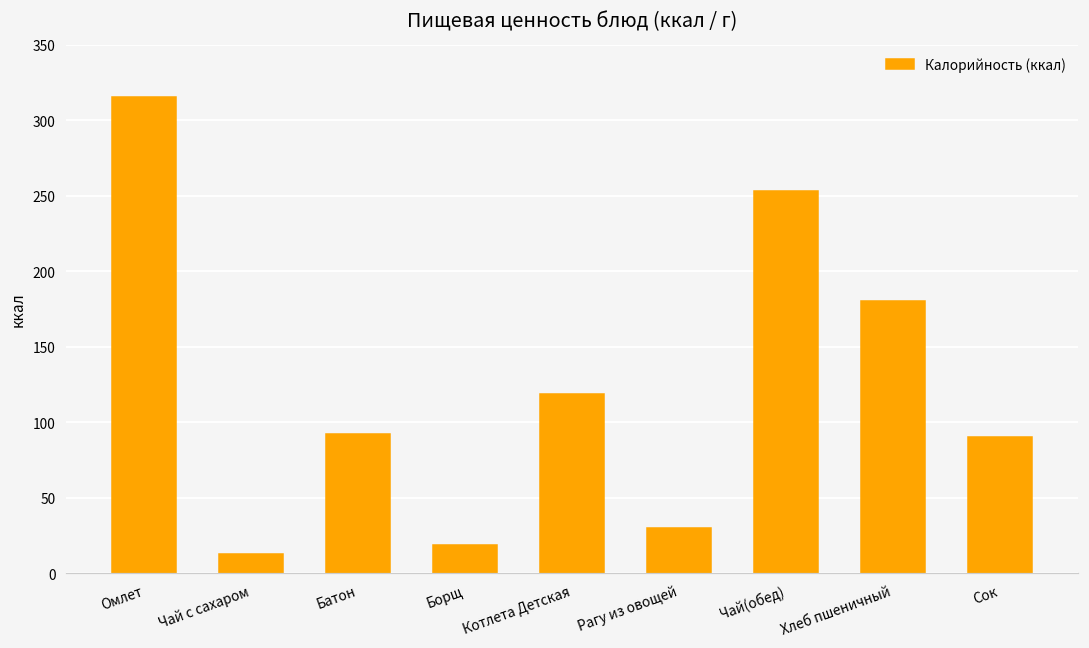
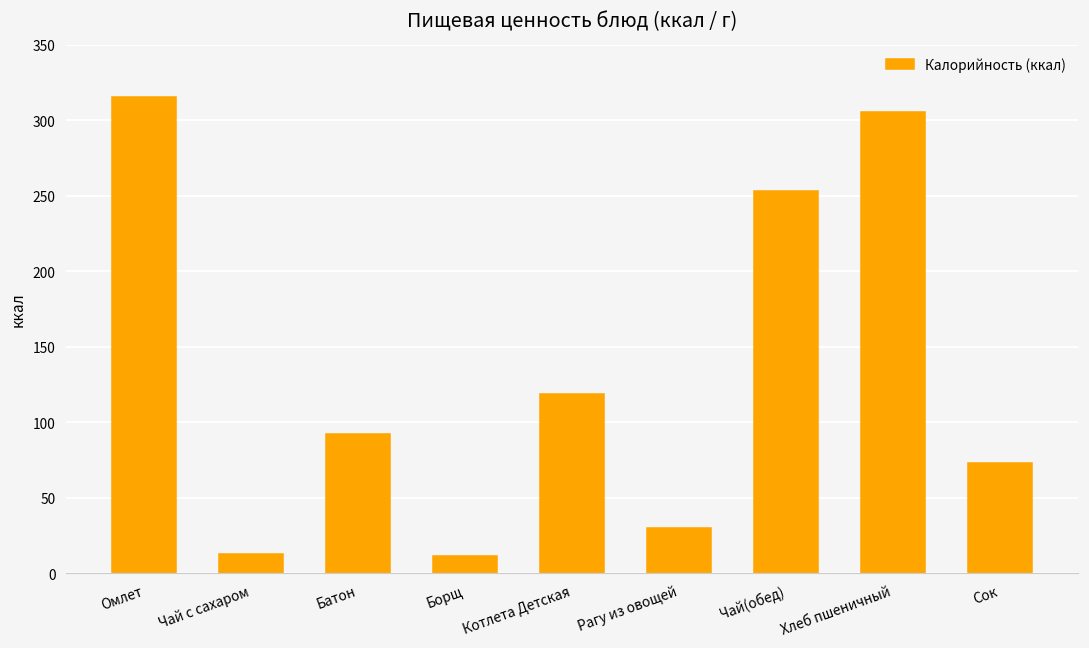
Борщ: 19 -> 12
Хлеб пшеничный: 181 -> 306
Сок: 90 -> 73
